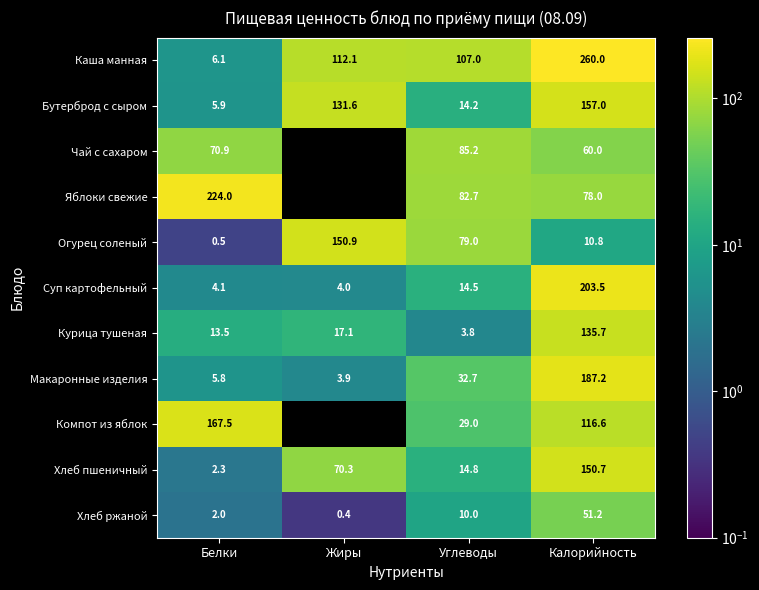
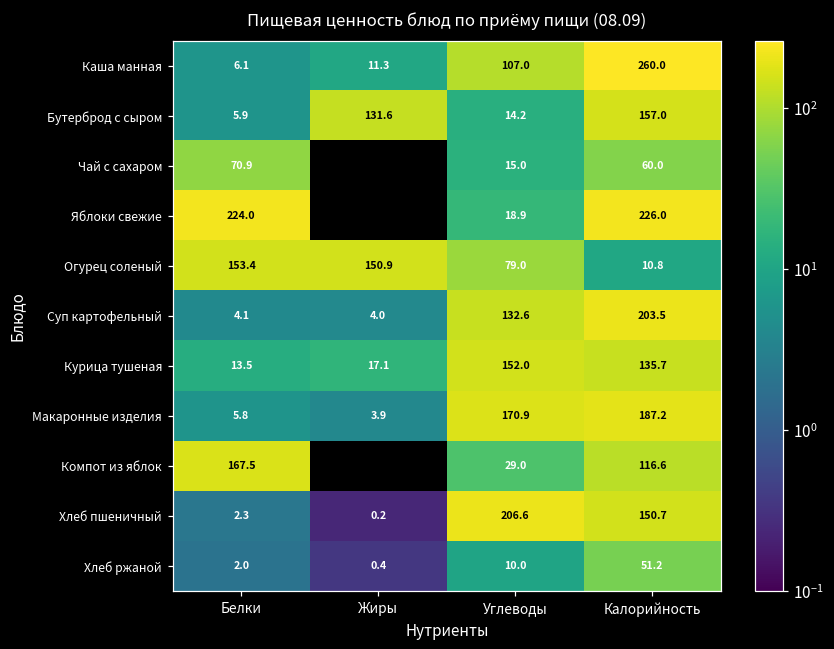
Каша манная, Жиры: 112.1 -> 11.3
Чай с сахаром, Углеводы: 85.2 -> 15.0
Яблоки свежие, Углеводы: 82.7 -> 18.9
Яблоки свежие, Калорийность: 78.0 -> 226.0
Огурец соленый, Белки: 0.5 -> 153.4
Суп картофельный, Углеводы: 14.5 -> 132.6
Курица тушеная, Углеводы: 3.8 -> 152.0
Макаронные изделия, Углеводы: 32.7 -> 170.9
Хлеб пшеничный, Жиры: 70.3 -> 0.2
Хлеб пшеничный, Углеводы: 14.8 -> 206.6
